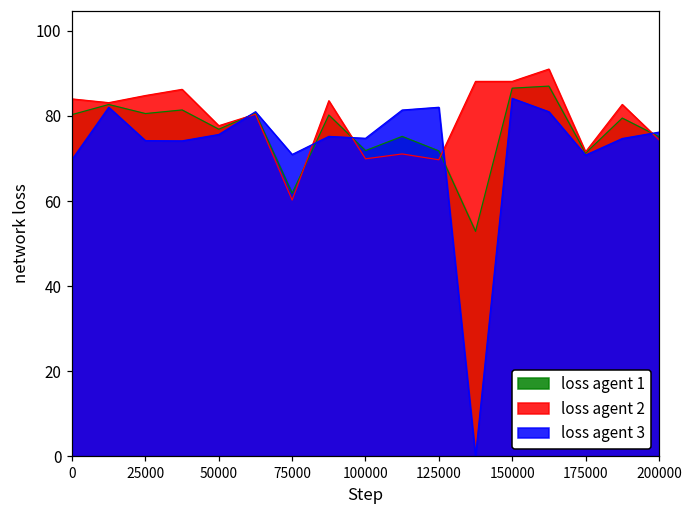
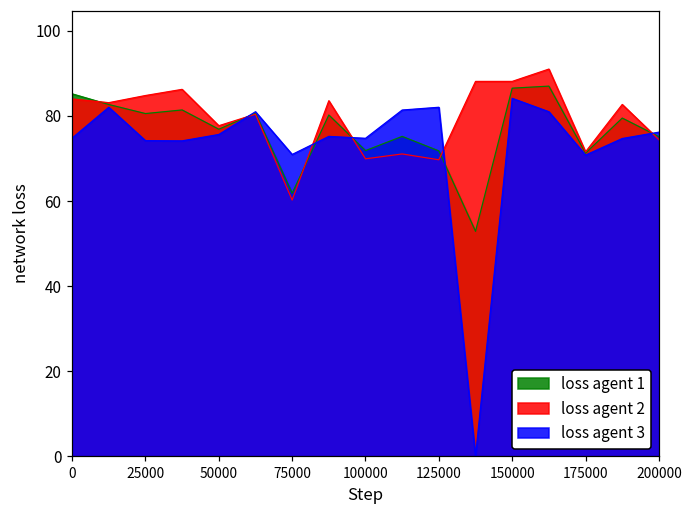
loss agent 1, 0: 80 -> 85
loss agent 3, 0: 70 -> 75
